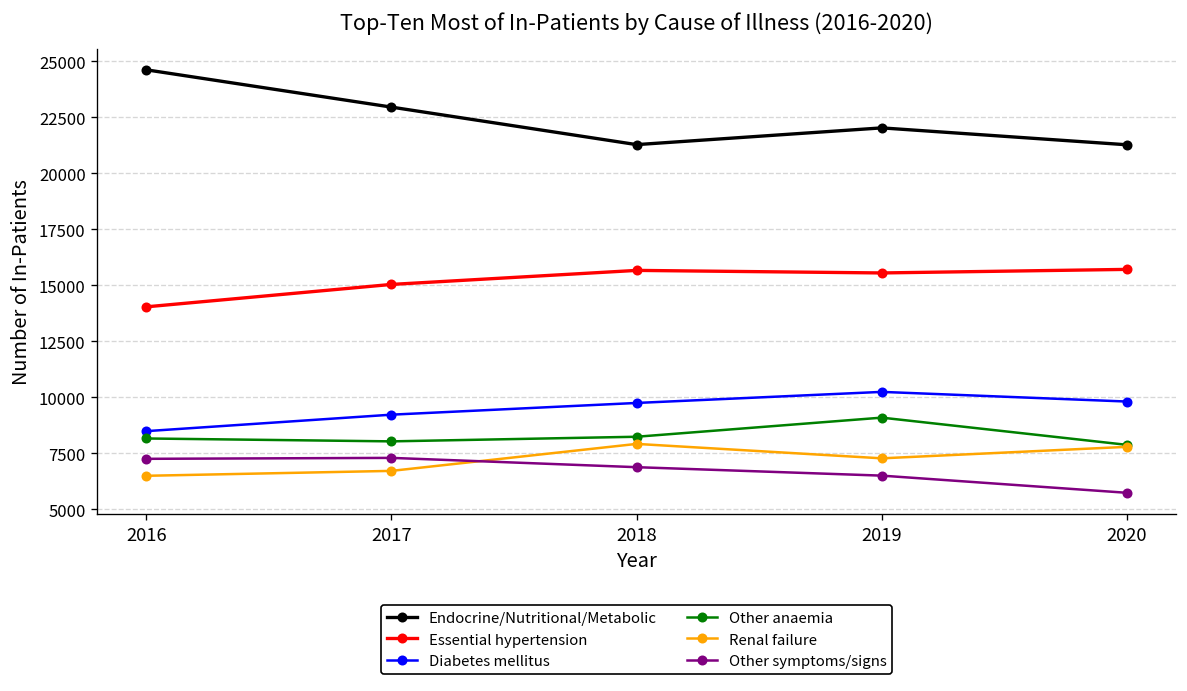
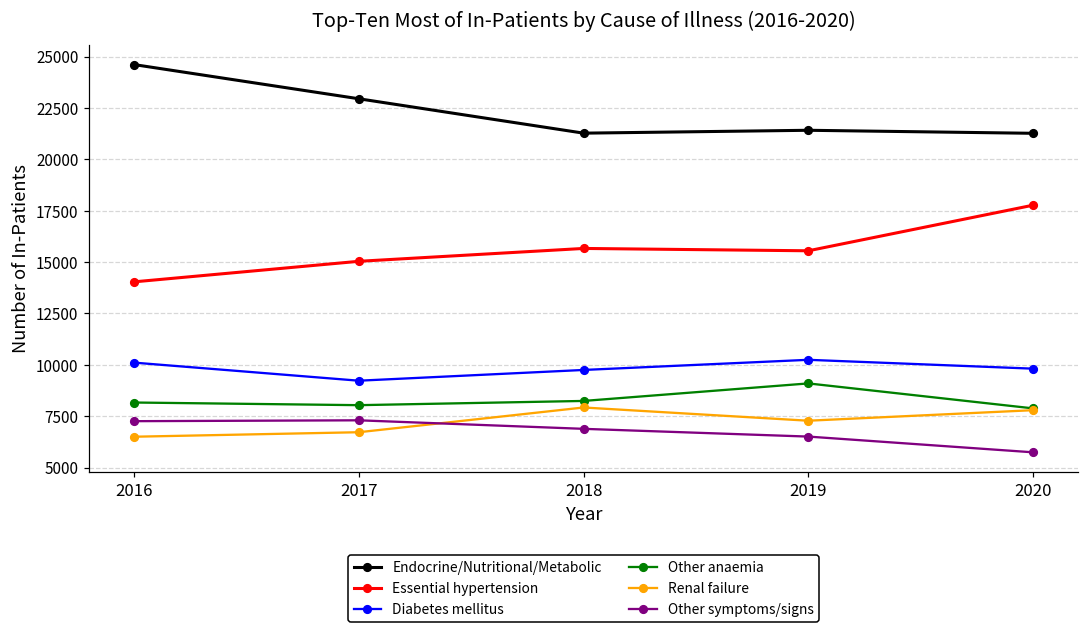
Diabetes mellitus, 2016: 8500 -> 10100
Endocrine/Nutritional/Metabolic, 2019: 22000 -> 21400
Essential hypertension, 2020: 15700 -> 17800
